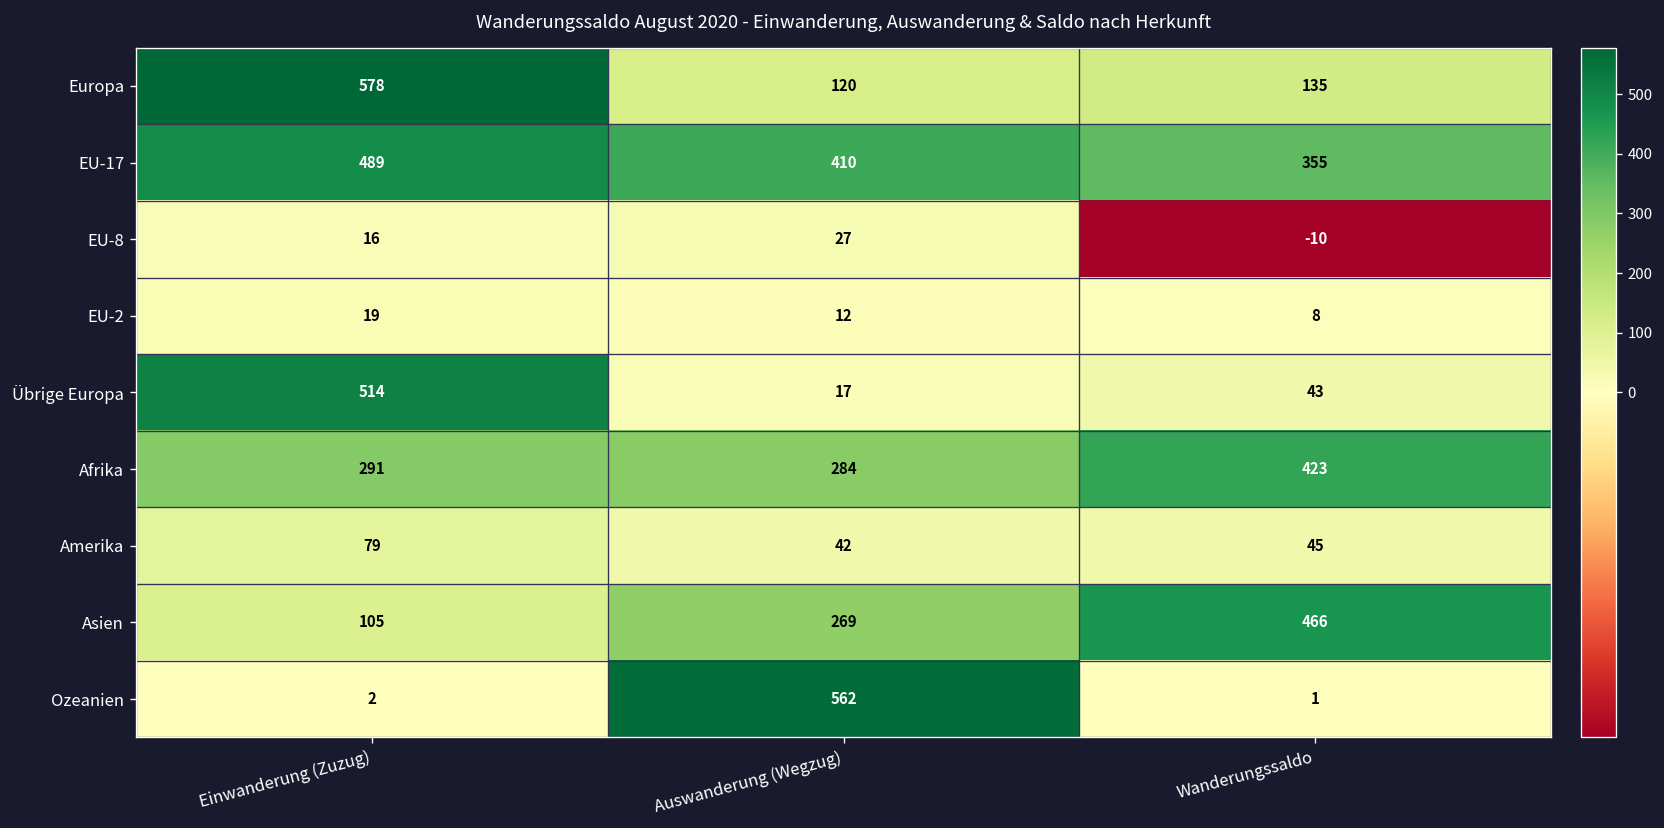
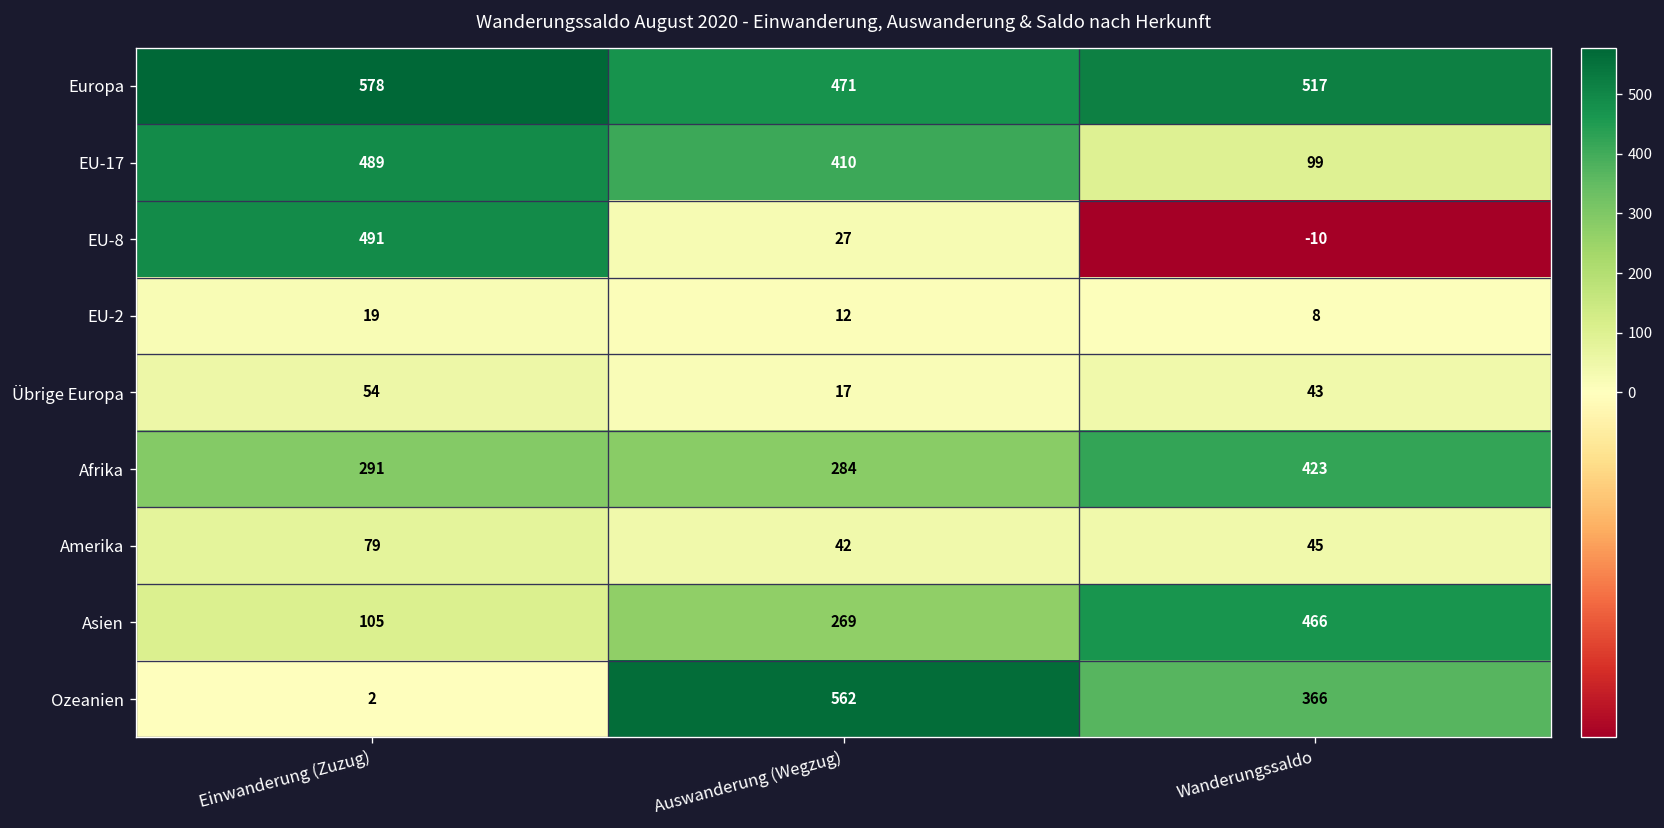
Europa, Auswanderung (Wegzug): 120 -> 471
Europa, Wanderungssaldo: 135 -> 517
EU-17, Wanderungssaldo: 355 -> 99
EU-8, Einwanderung (Zuzug): 16 -> 491
Übrige Europa, Einwanderung (Zuzug): 514 -> 54
Ozeanien, Wanderungssaldo: 1 -> 366
